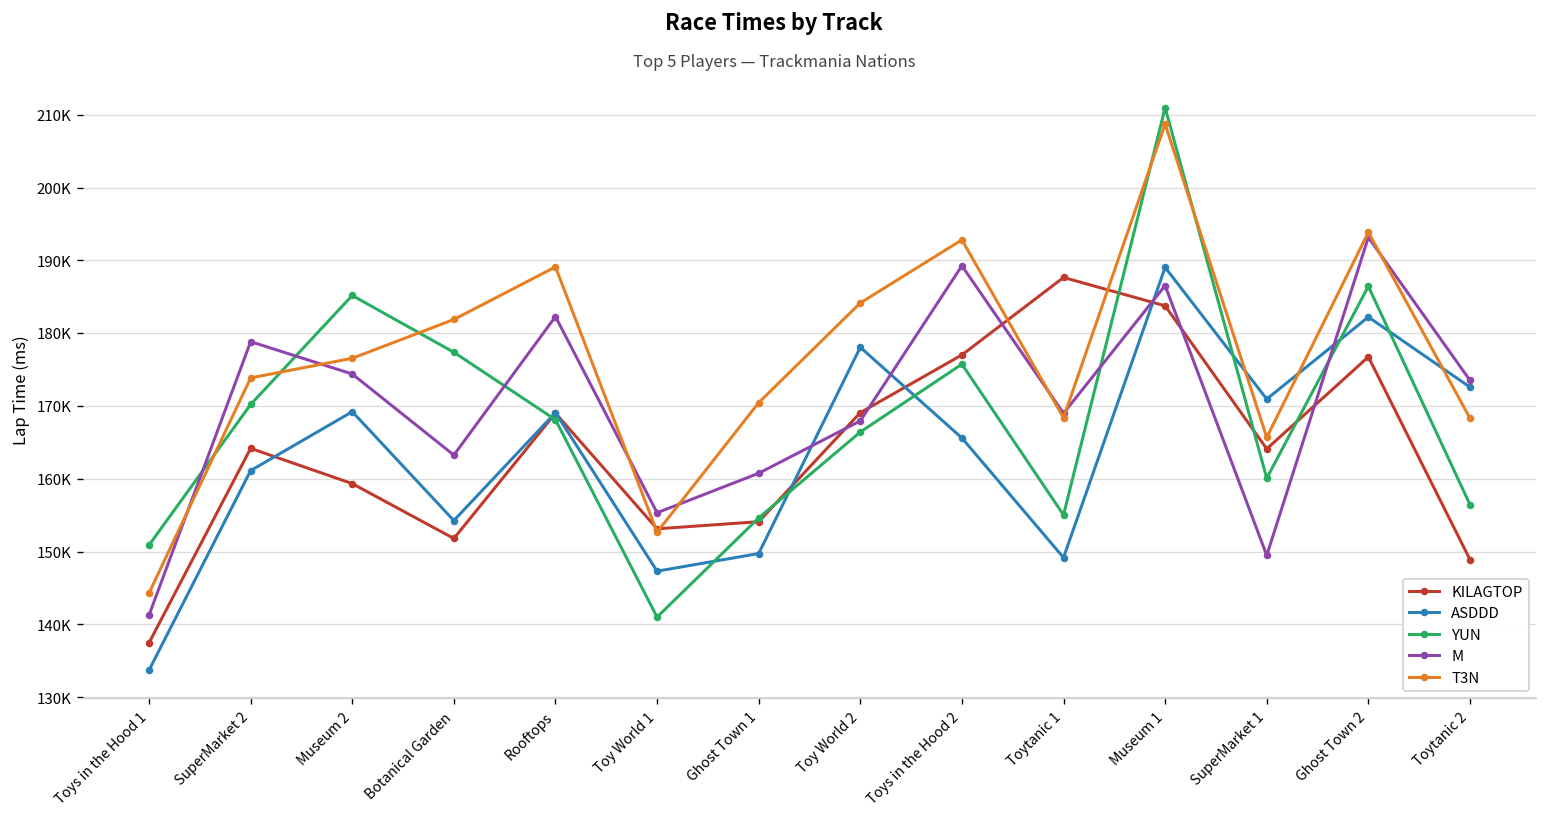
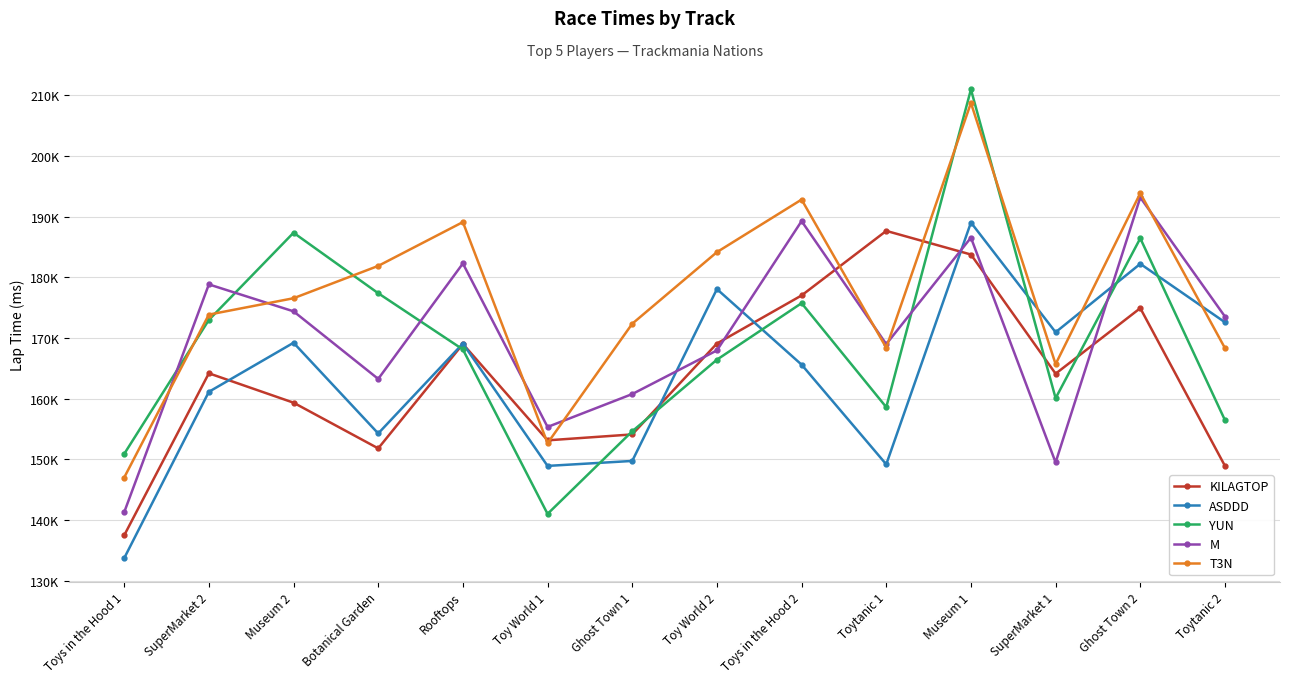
T3N, Toys in the Hood 1: 144000 -> 147000
YUN, SuperMarket 2: 170000 -> 173000
YUN, Museum 2: 185000 -> 187000
ASDDD, Toy World 1: 147000 -> 149000
T3N, Ghost Town 1: 170000 -> 172000
YUN, Toytanic 1: 155000 -> 159000
KILAGTOP, Ghost Town 2: 177000 -> 175000
